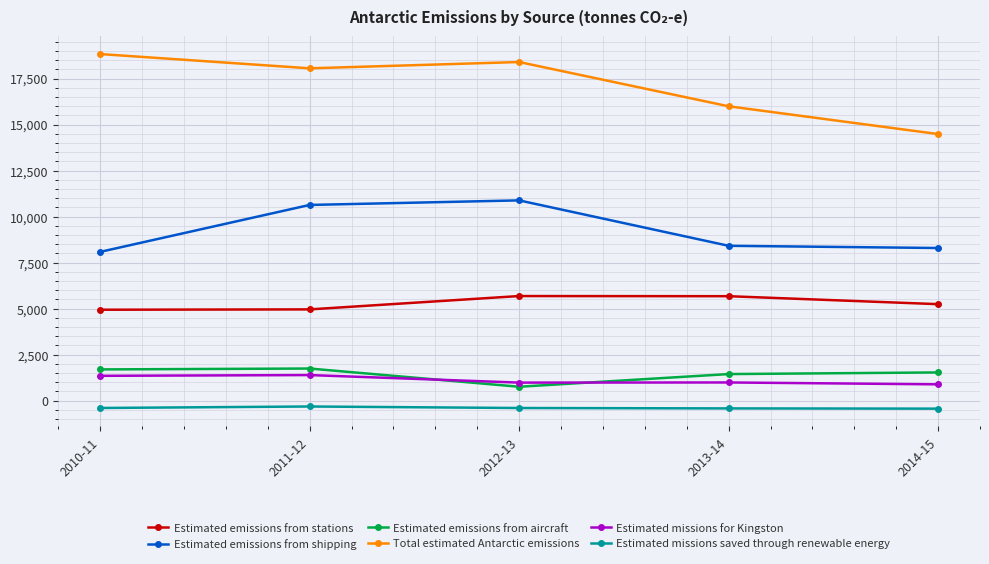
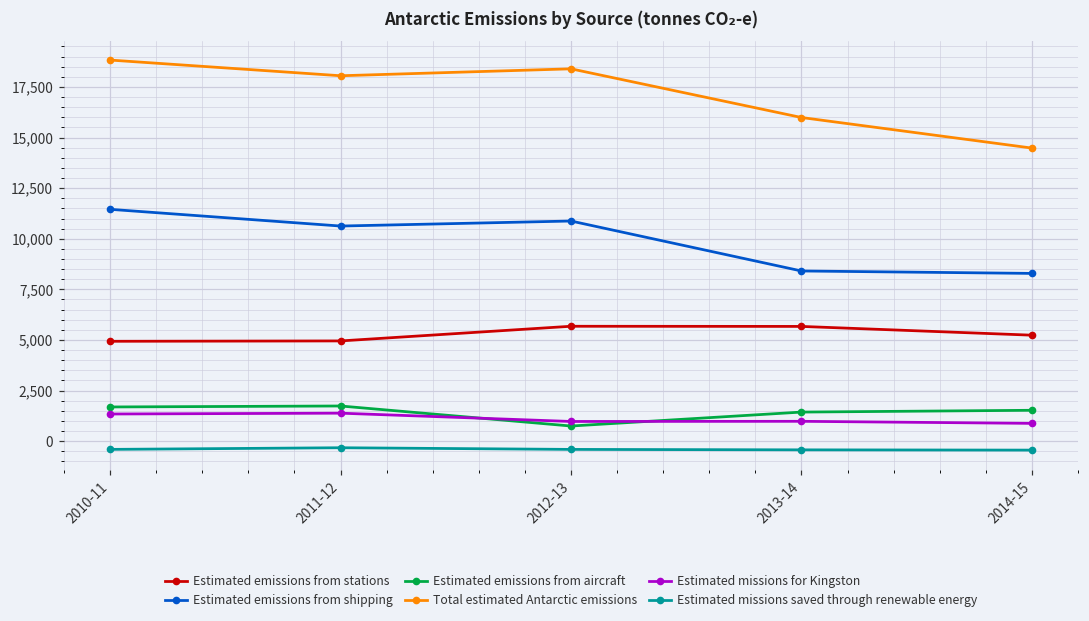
Estimated emissions from shipping, 2010-11: 8,100 -> 11,500
